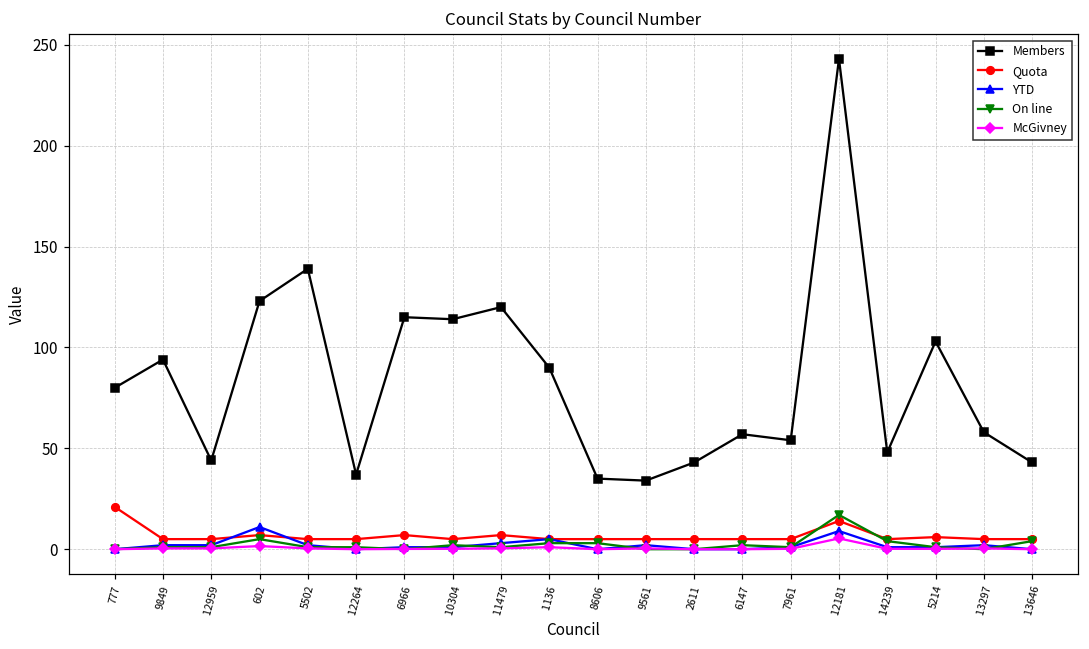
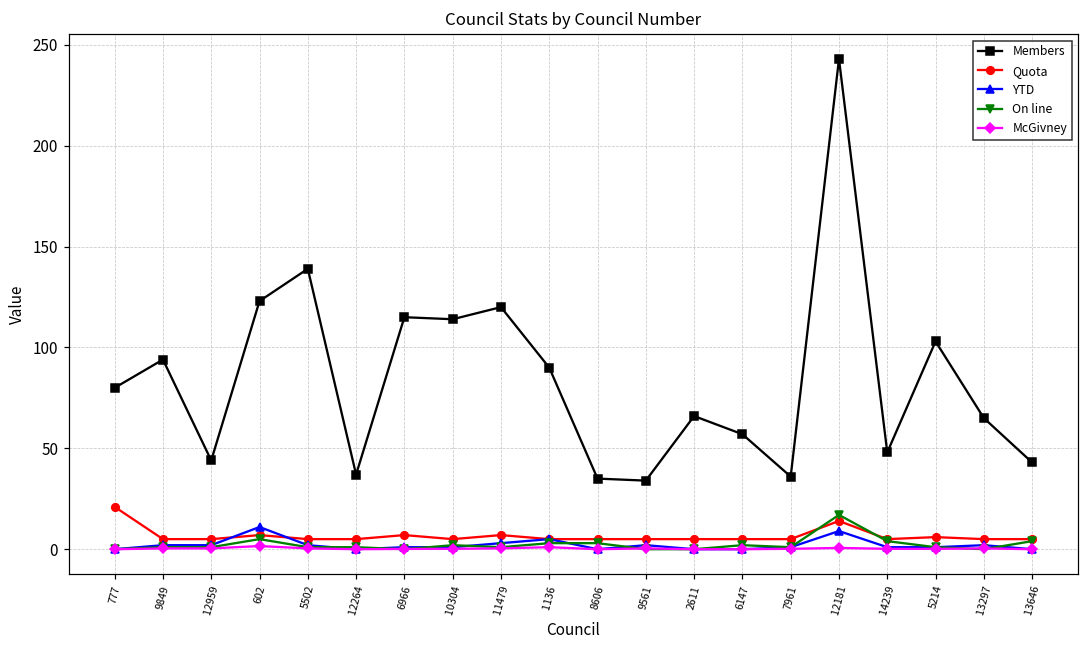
Members, 2611: 43 -> 66
Members, 7961: 54 -> 36
McGivney, 12181: 5 -> 1
Members, 13297: 58 -> 65
